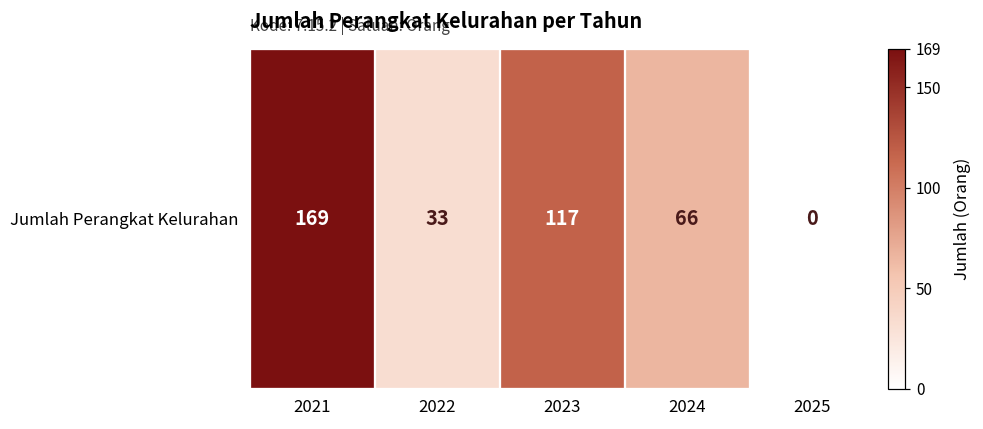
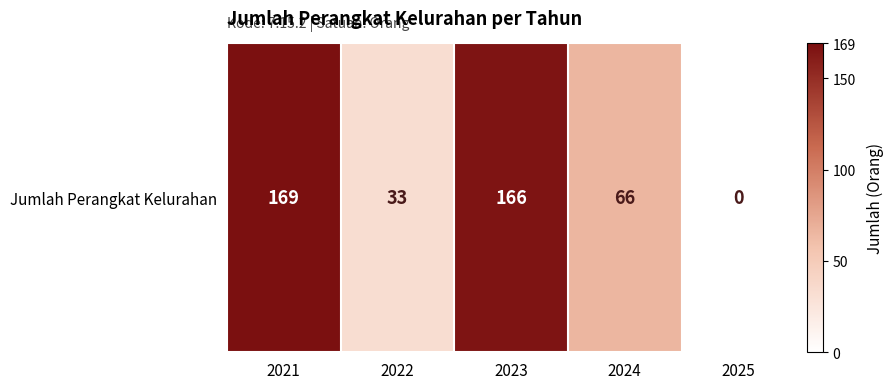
Jumlah Perangkat Kelurahan, 2023: 117 -> 166
